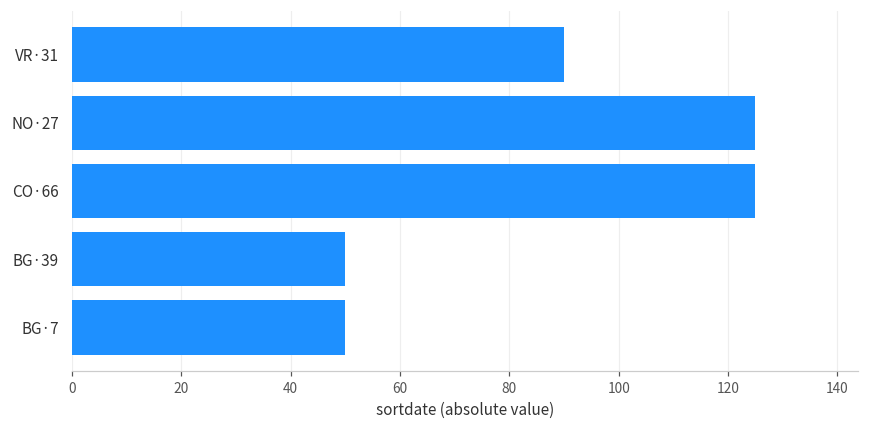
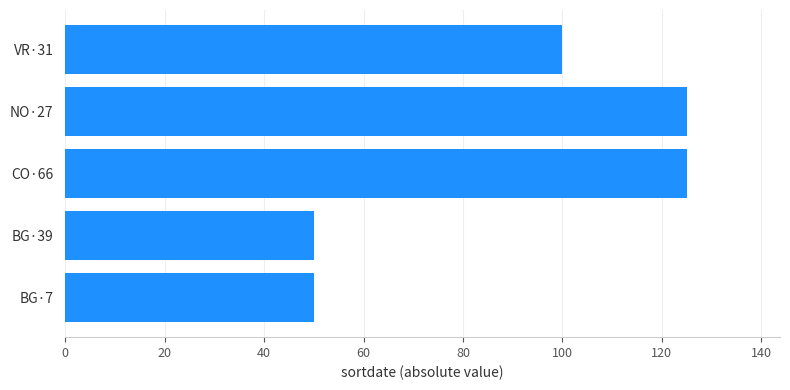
VR·31: 90 -> 100
